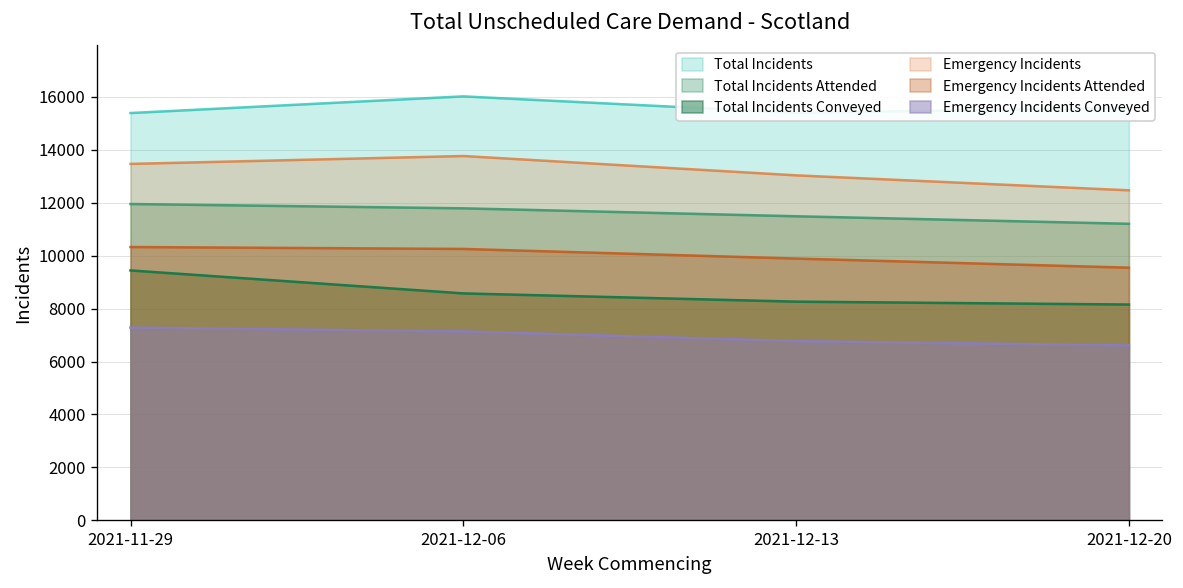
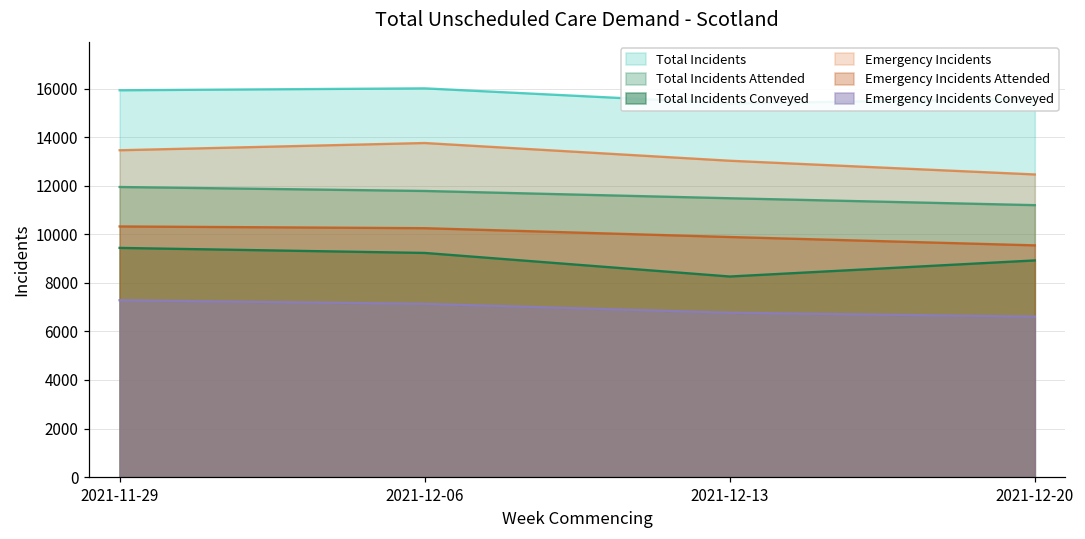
Total Incidents, 2021-11-29: 15400 -> 15900
Total Incidents Conveyed, 2021-12-06: 8600 -> 9200
Total Incidents Conveyed, 2021-12-20: 8200 -> 8900
